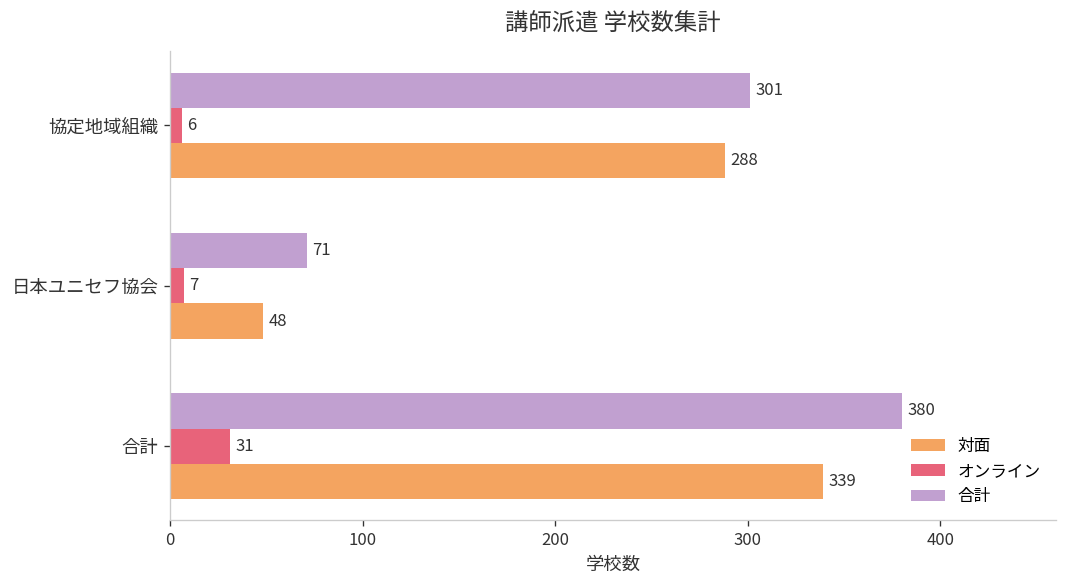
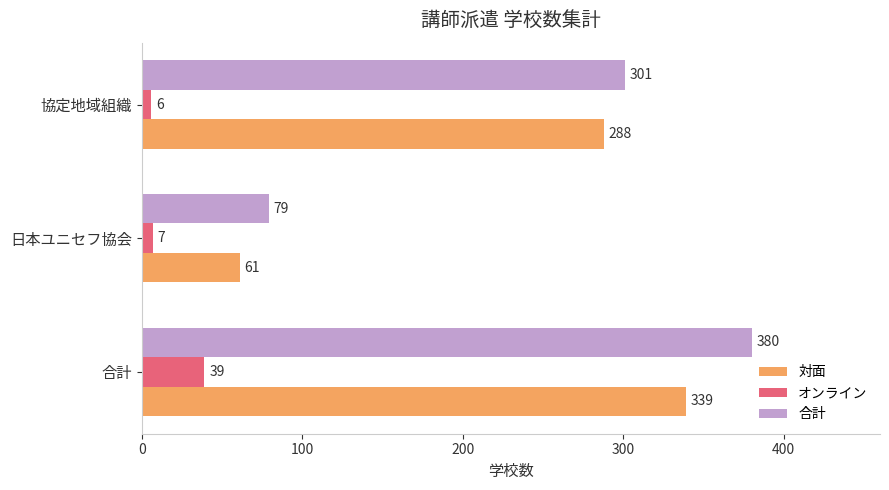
合計, 日本ユニセフ協会: 71 -> 79
対面, 日本ユニセフ協会: 48 -> 61
オンライン, 合計: 31 -> 39
